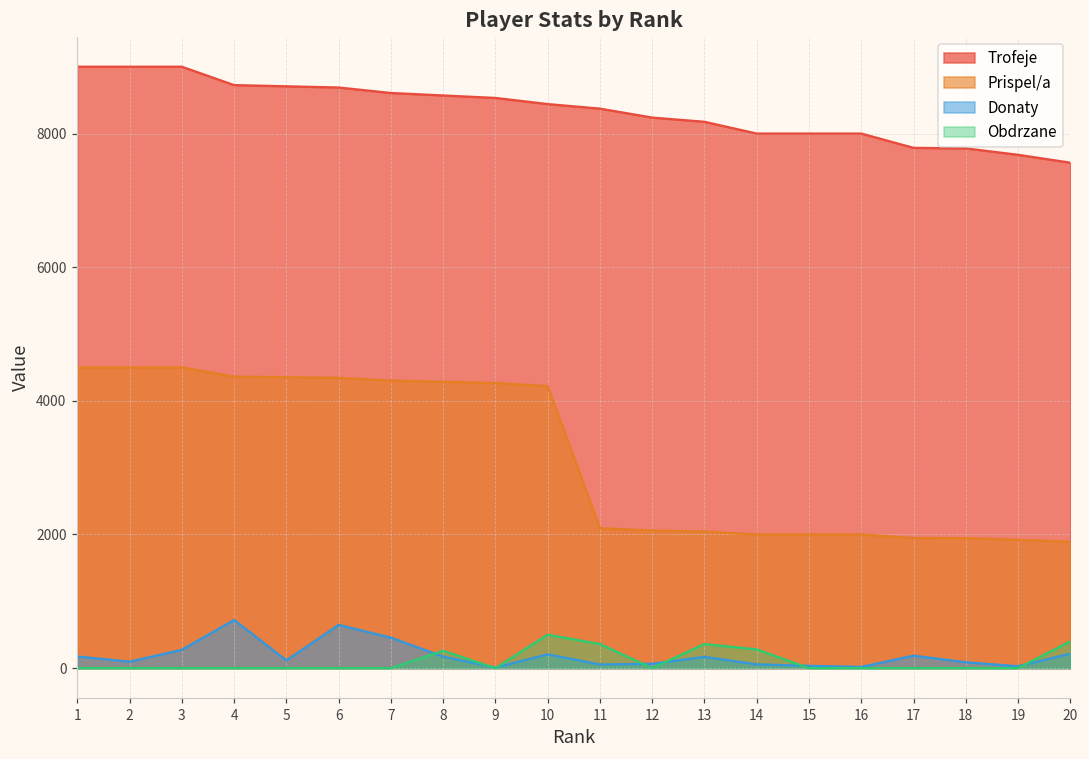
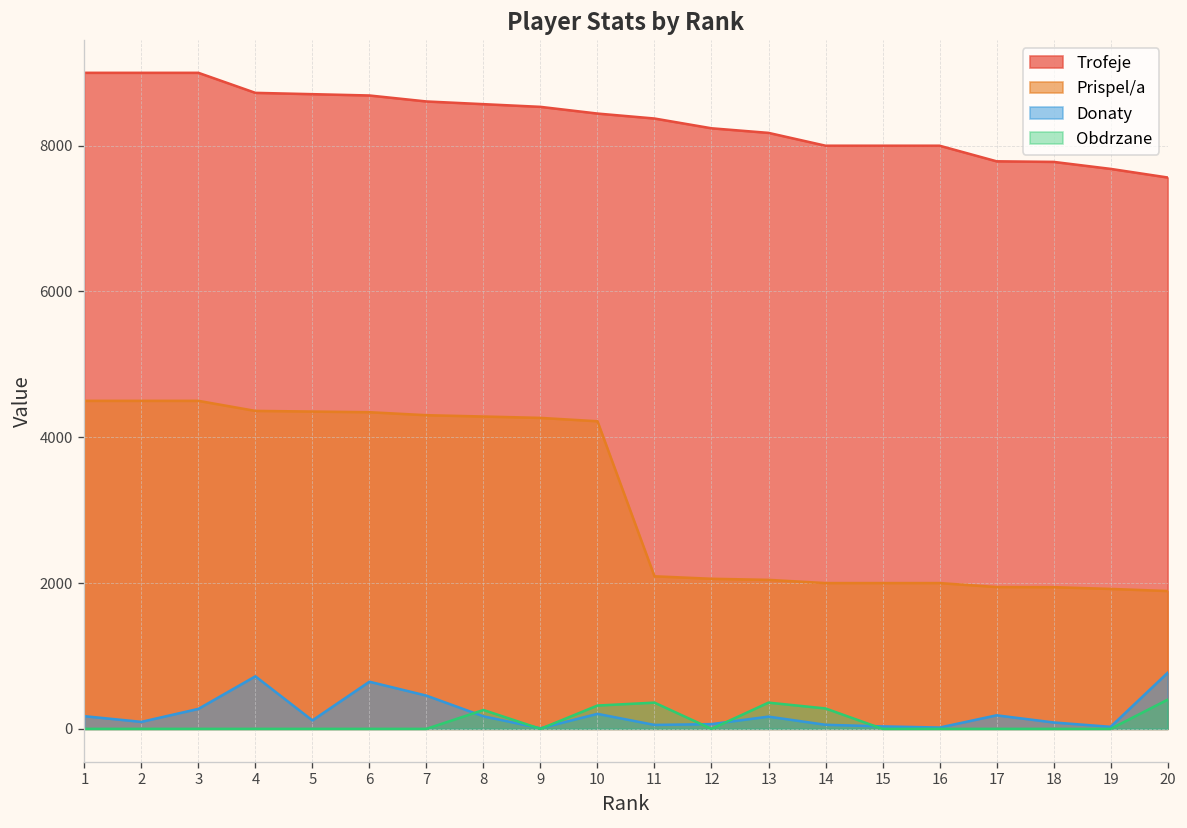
Obdrzane, 10: 500 -> 300
Donaty, 20: 200 -> 800
